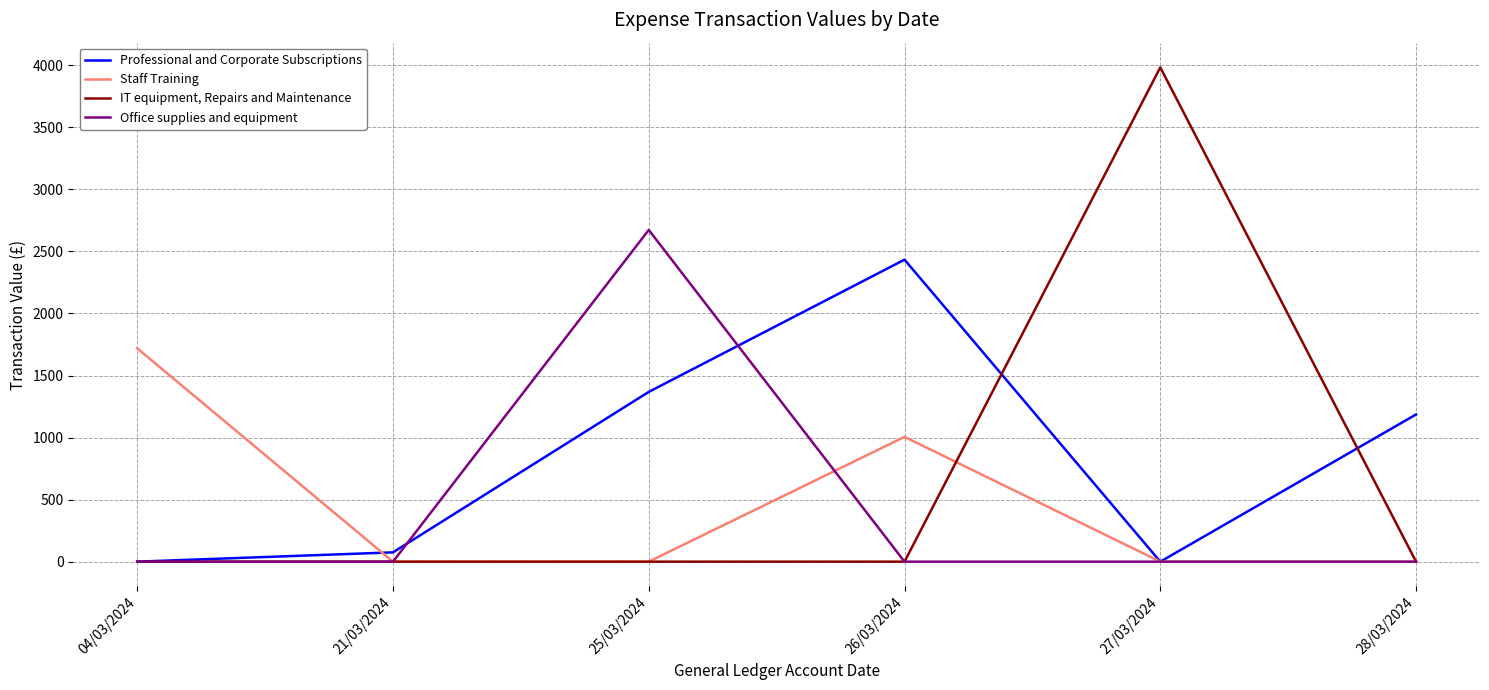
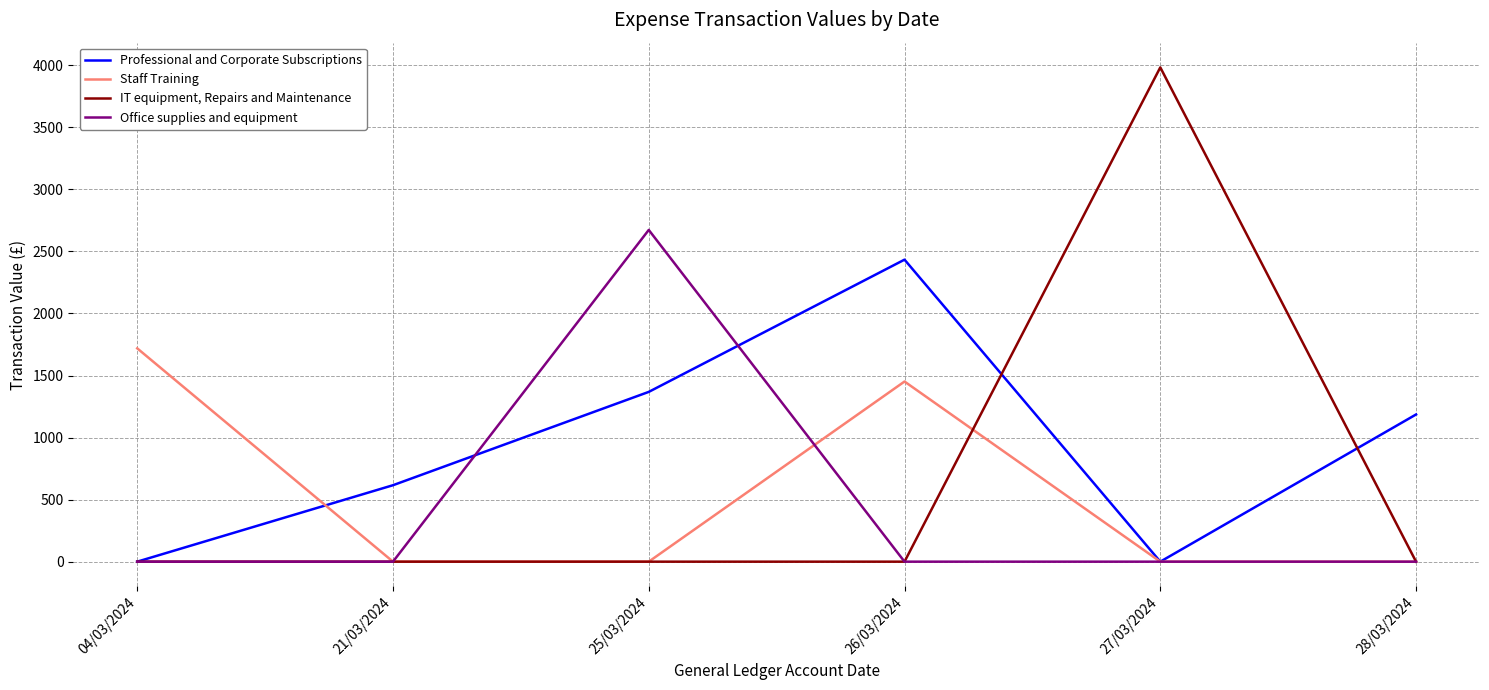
Professional and Corporate Subscriptions, 21/03/2024: 80 -> 620
Staff Training, 26/03/2024: 1010 -> 1450
